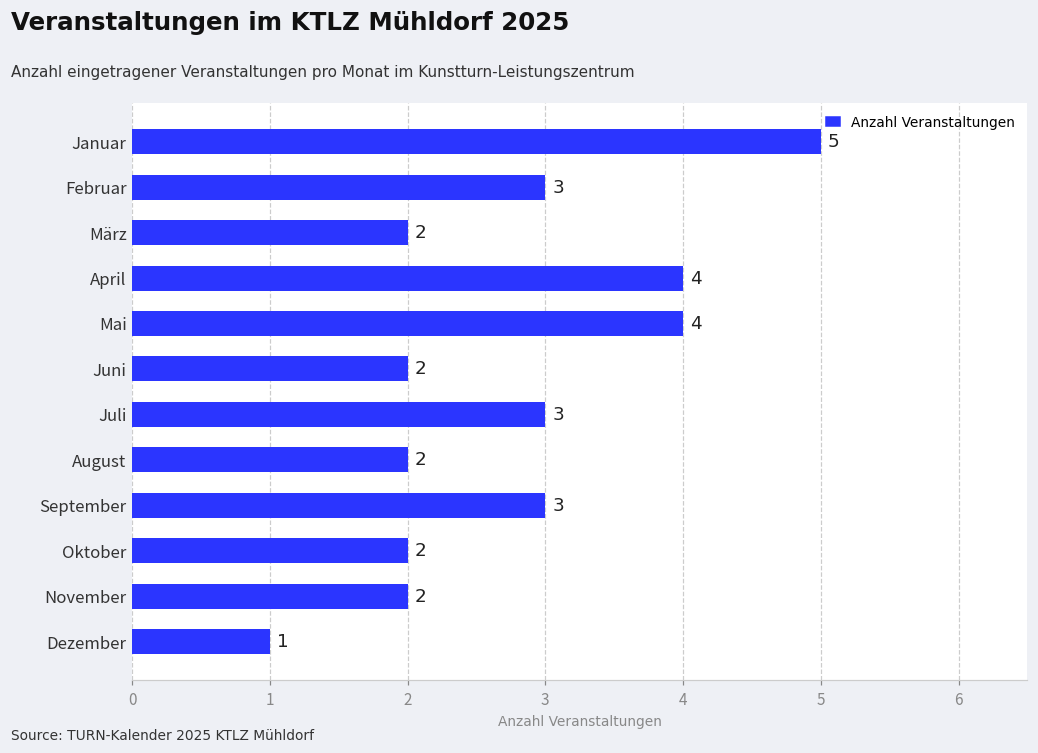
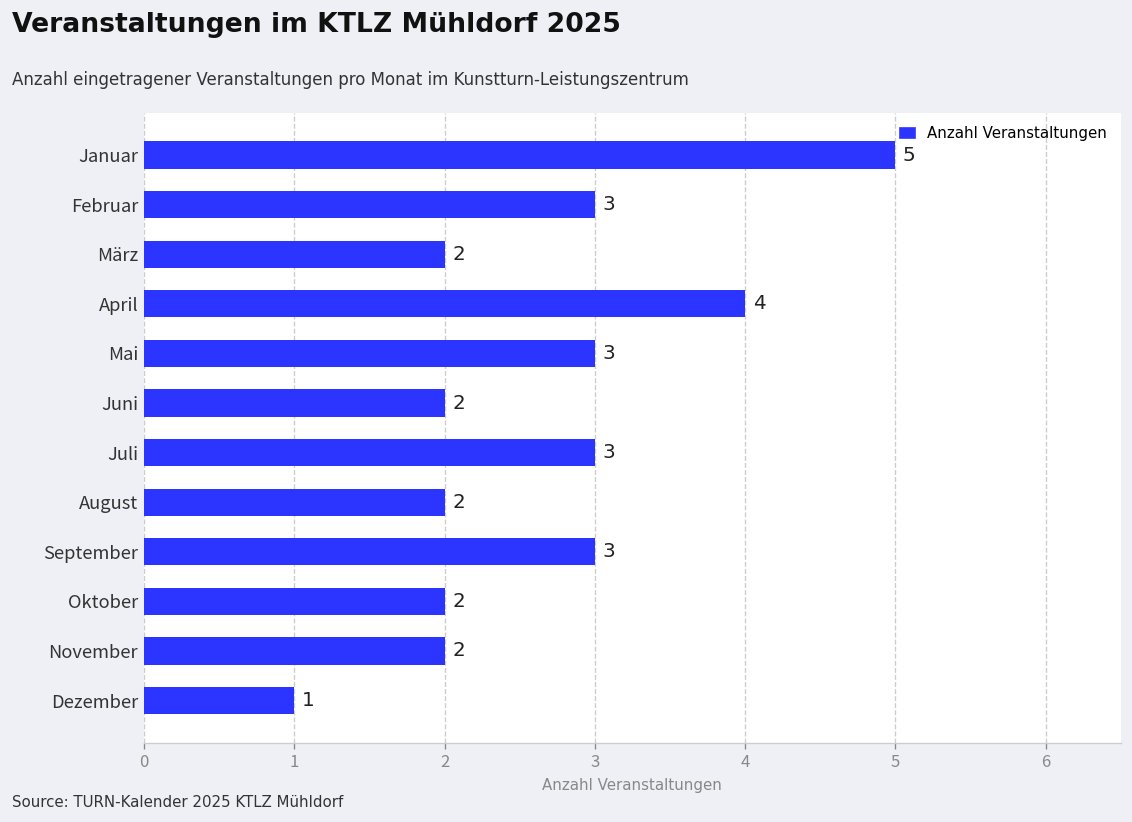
Mai: 4 -> 3
